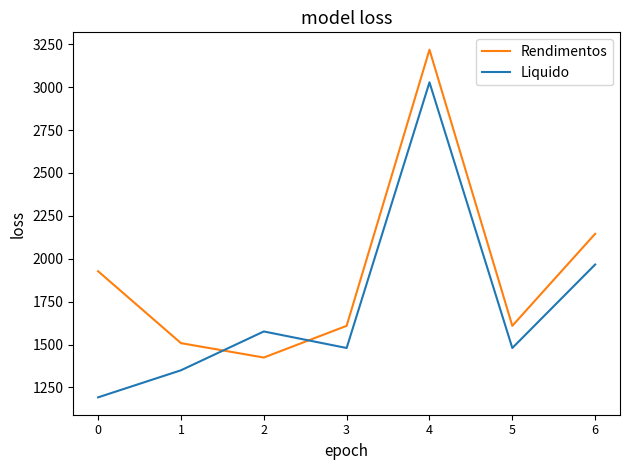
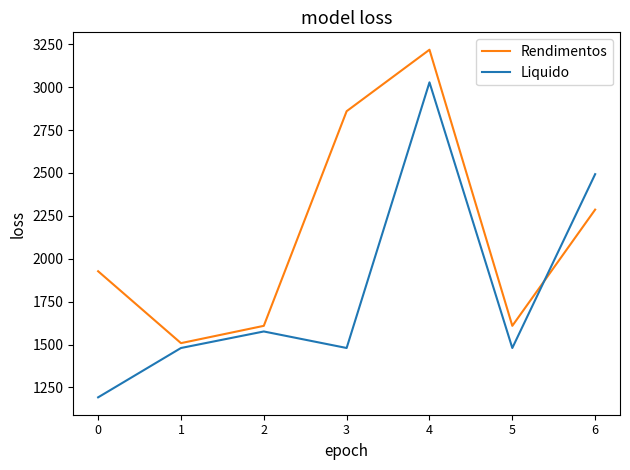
Liquido, 1: 1350 -> 1480
Rendimentos, 2: 1420 -> 1610
Rendimentos, 3: 1610 -> 2860
Rendimentos, 6: 2150 -> 2290
Liquido, 6: 1970 -> 2490
